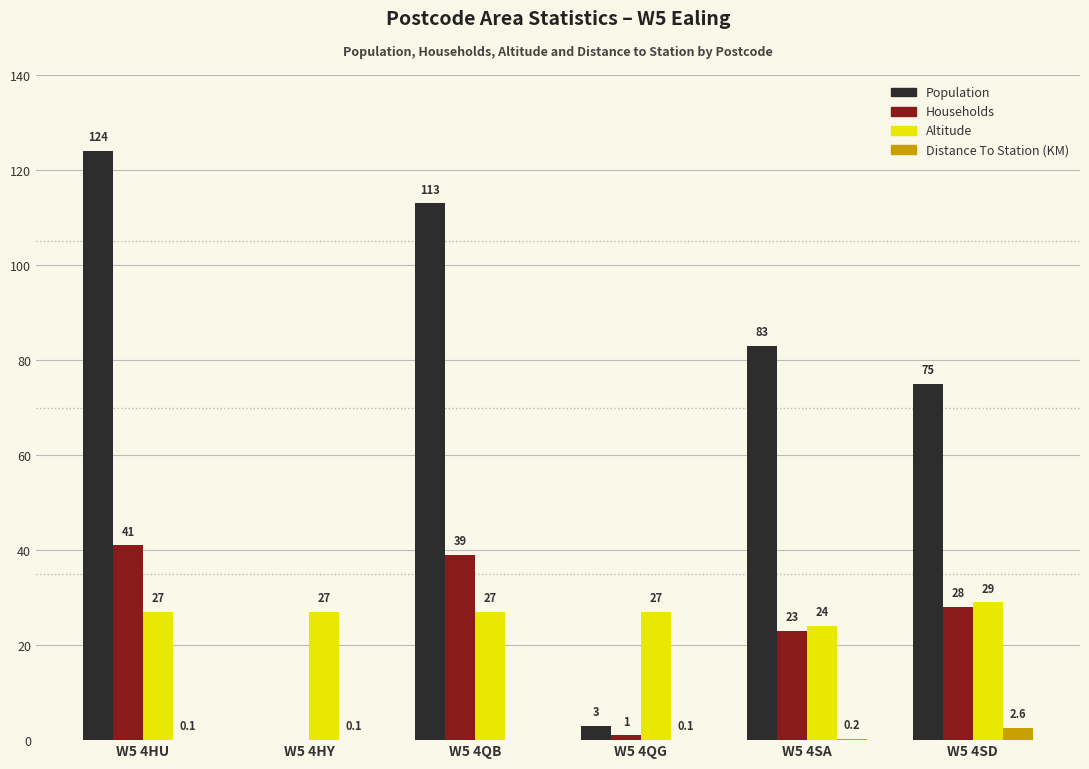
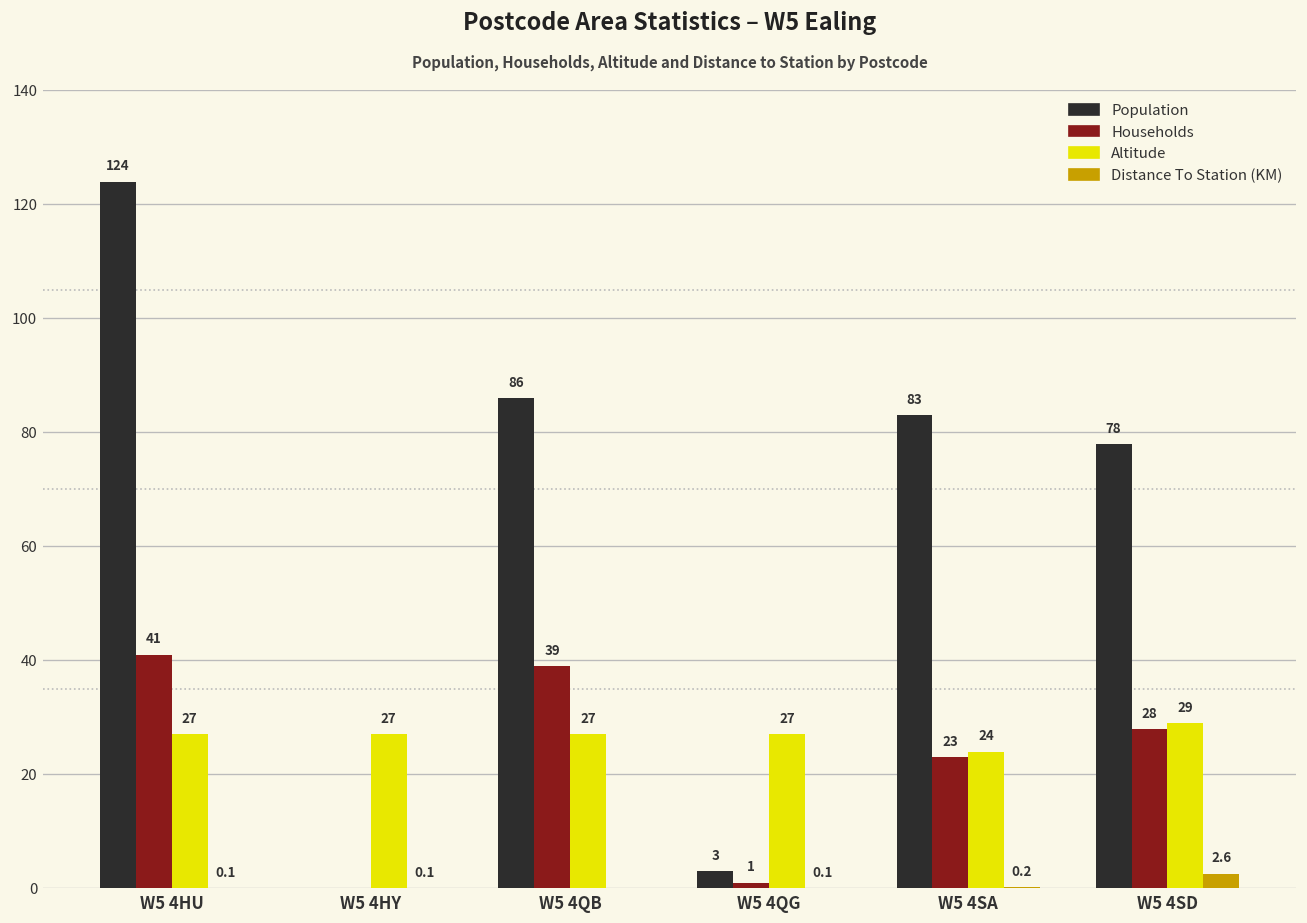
Population, W5 4QB: 113 -> 86
Population, W5 4SD: 75 -> 78
